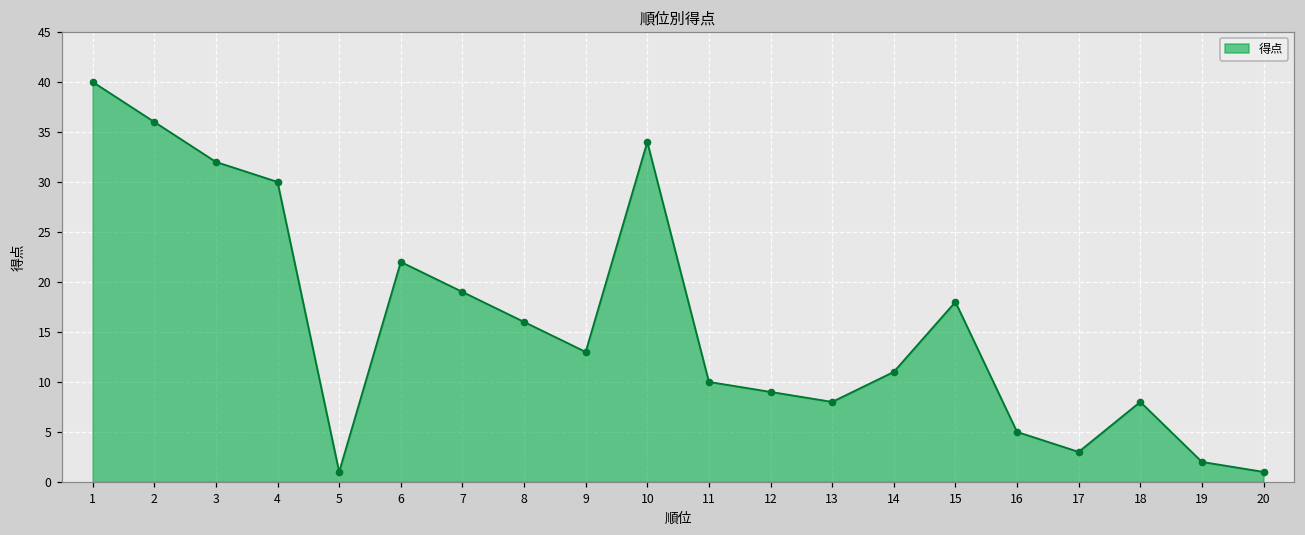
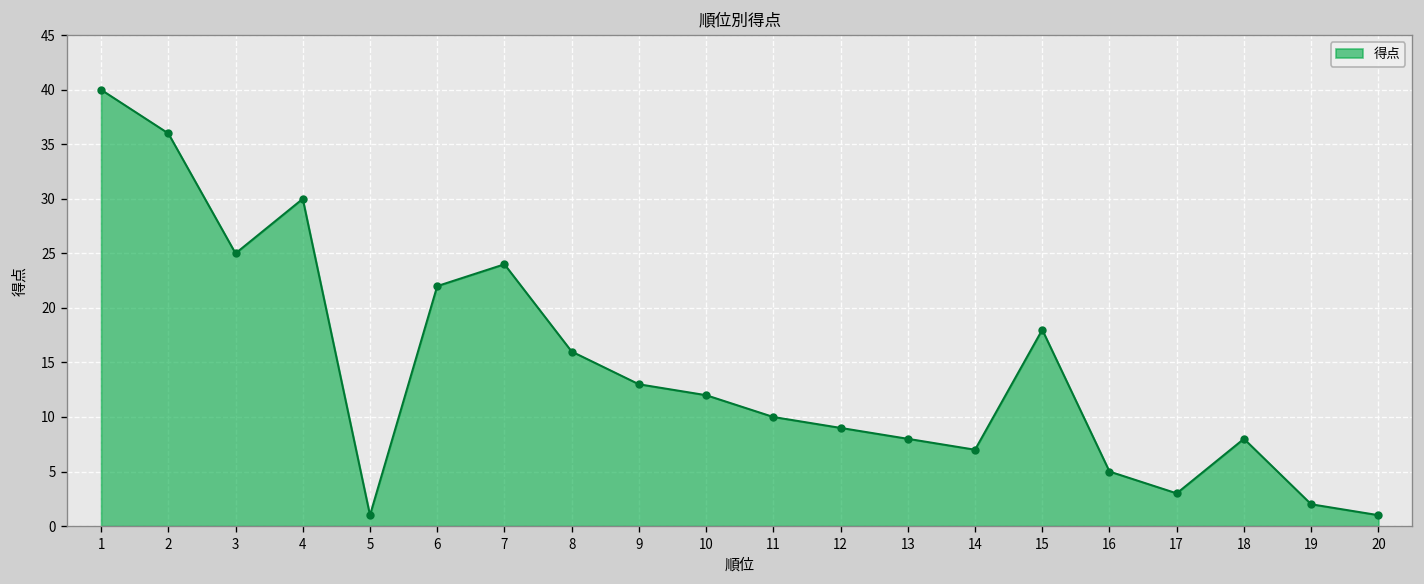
3: 32 -> 25
7: 19 -> 24
10: 34 -> 12
14: 11 -> 7
